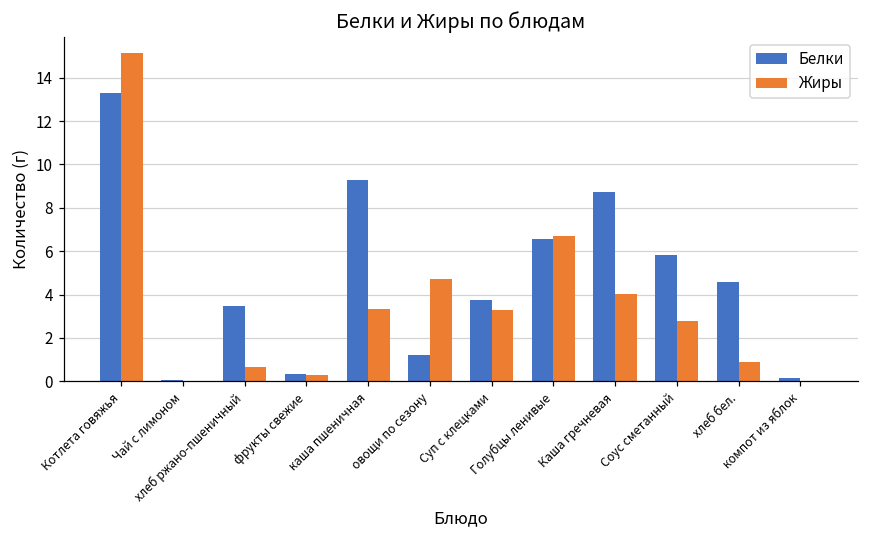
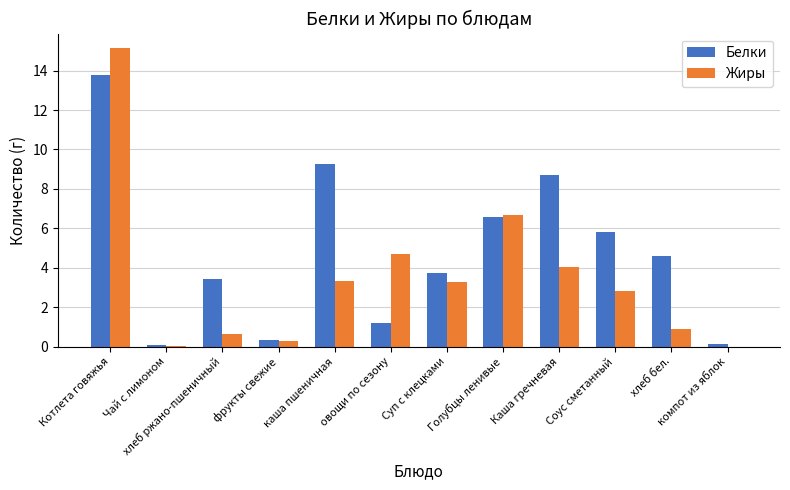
Белки, Котлета говяжья: 13.3 -> 13.8
